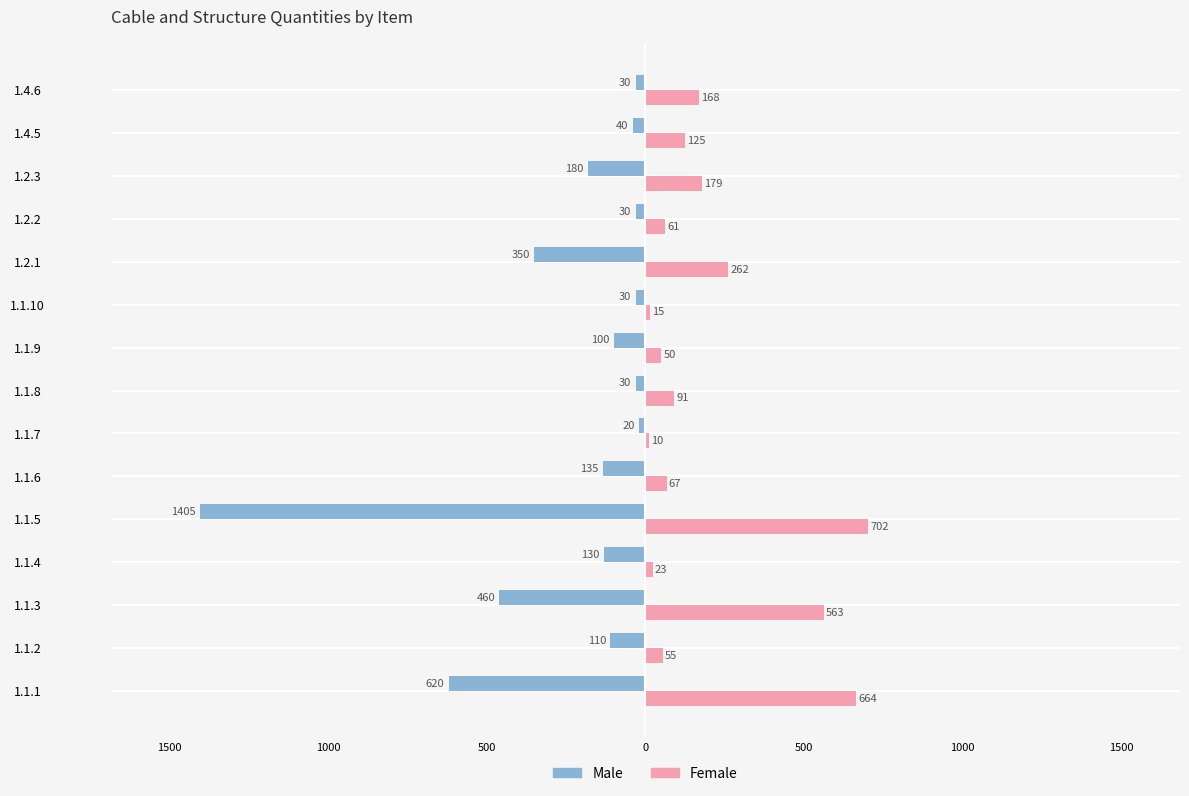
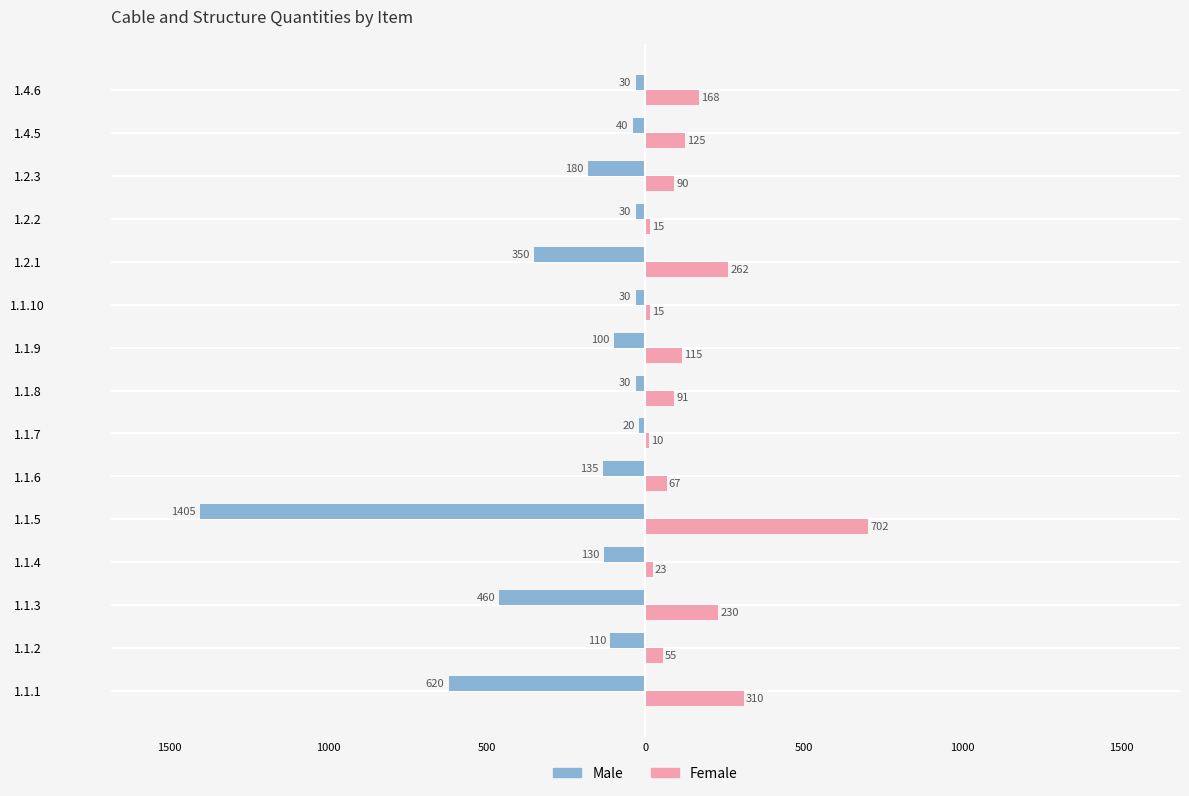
Female, 1.2.3: 179 -> 90
Female, 1.2.2: 61 -> 15
Female, 1.1.9: 50 -> 115
Female, 1.1.3: 563 -> 230
Female, 1.1.1: 664 -> 310
